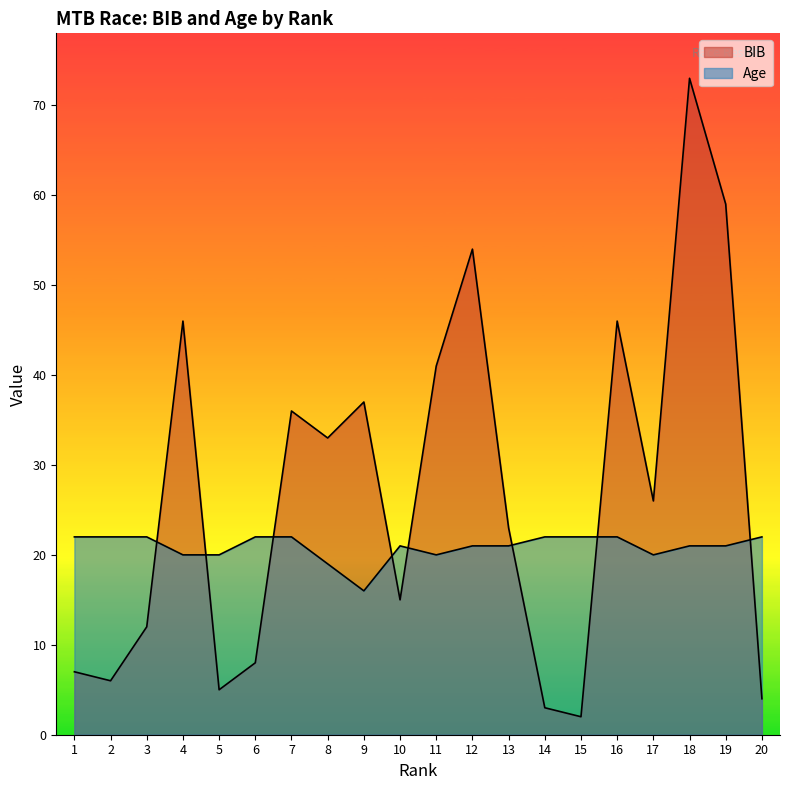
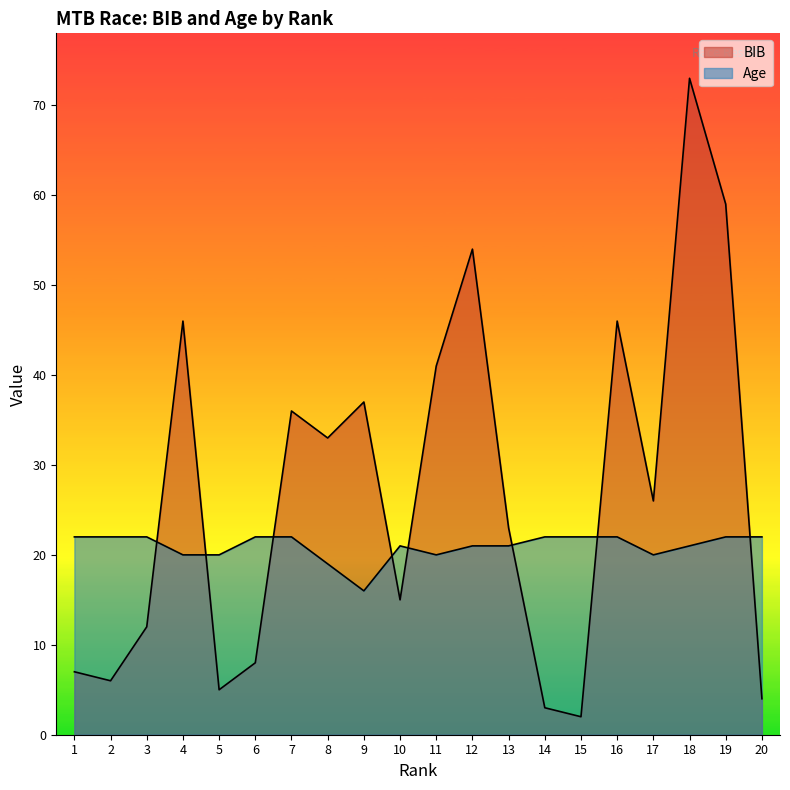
Age, 19: 21 -> 22
